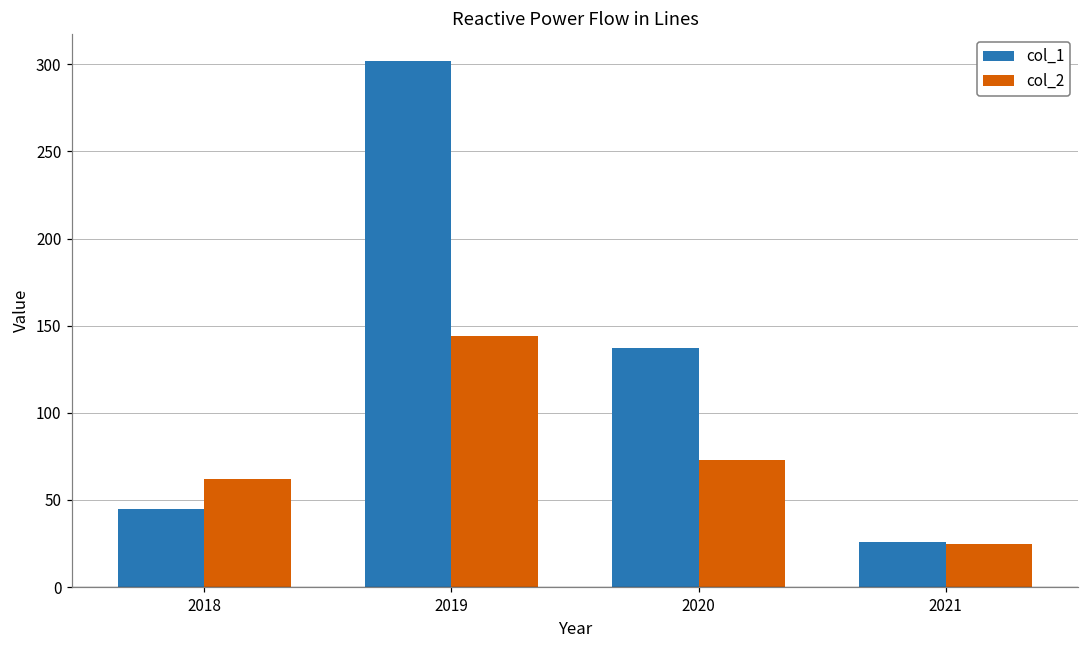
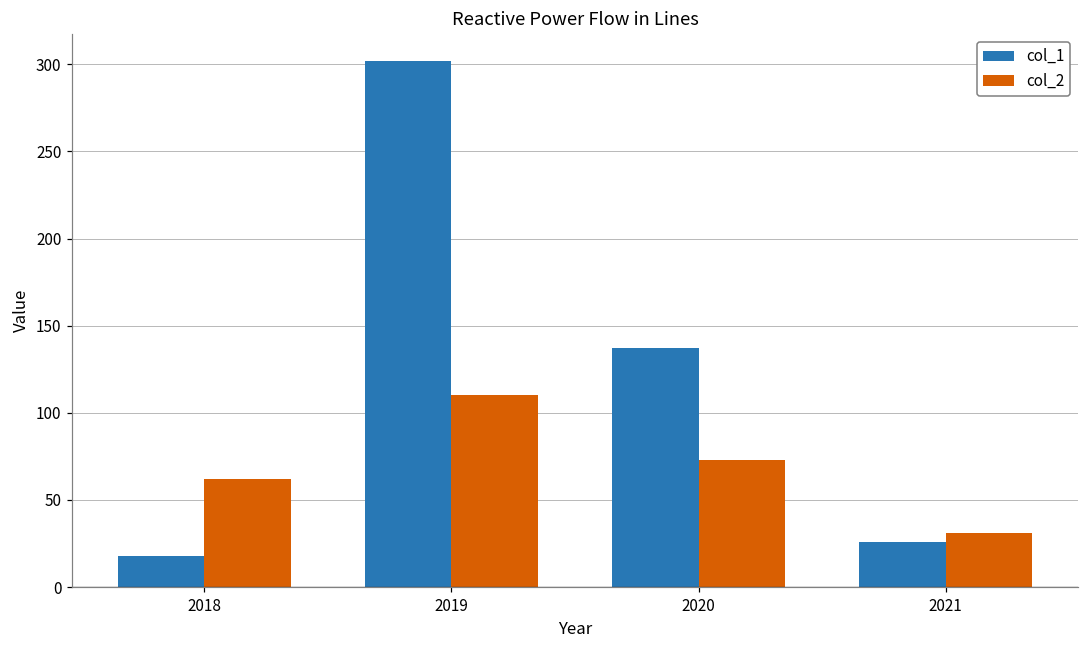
col_1, 2018: 45 -> 18
col_2, 2019: 144 -> 110
col_2, 2021: 25 -> 31
